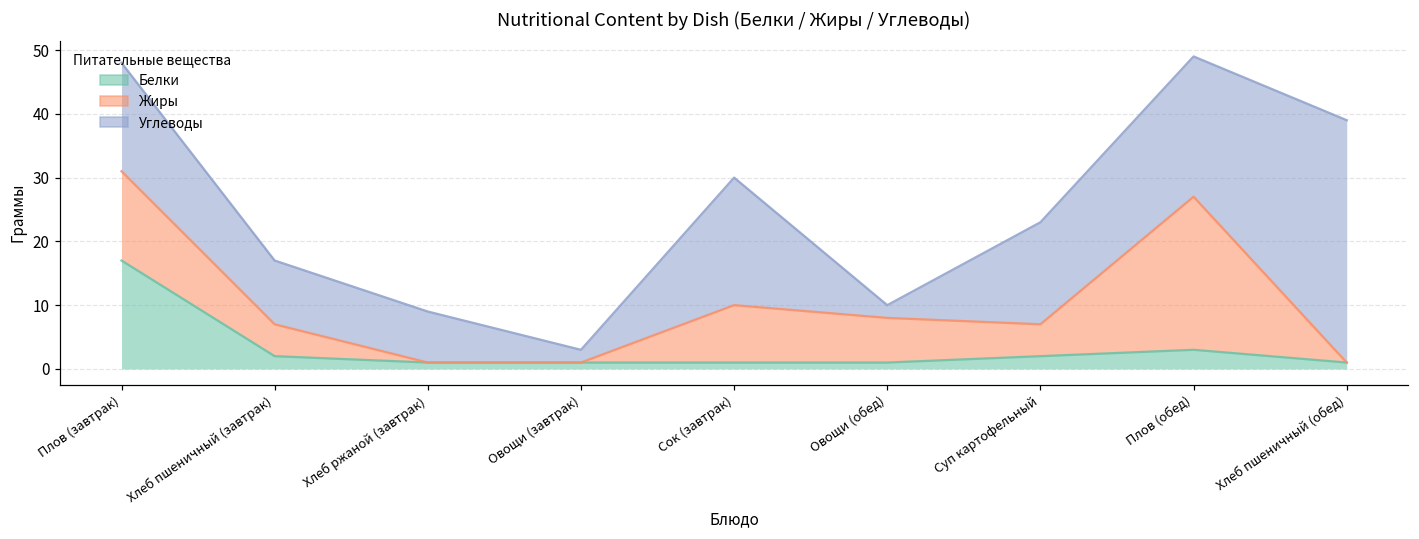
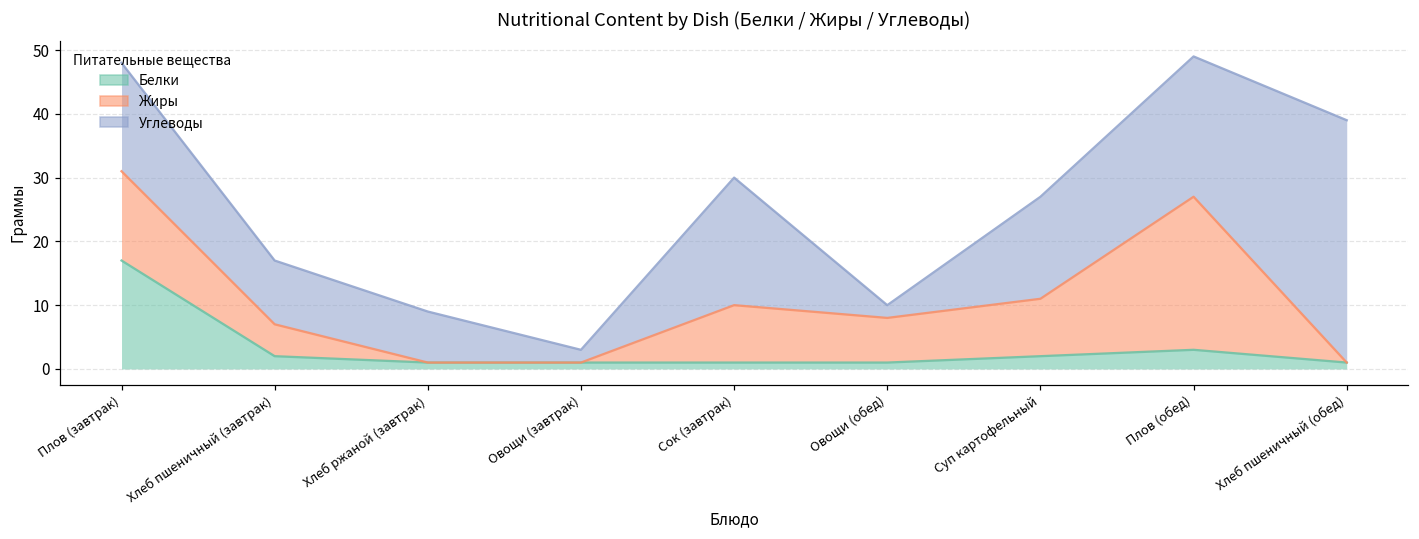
Жиры, Суп картофельный: 5 -> 9
